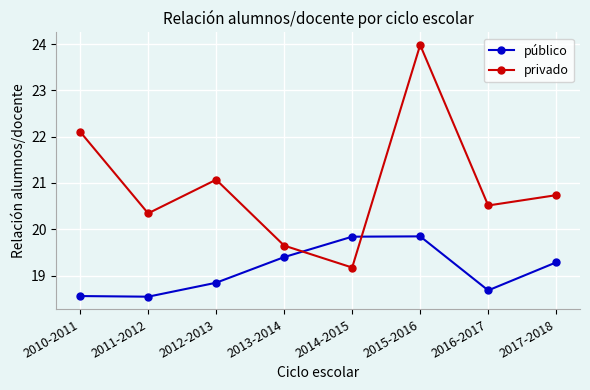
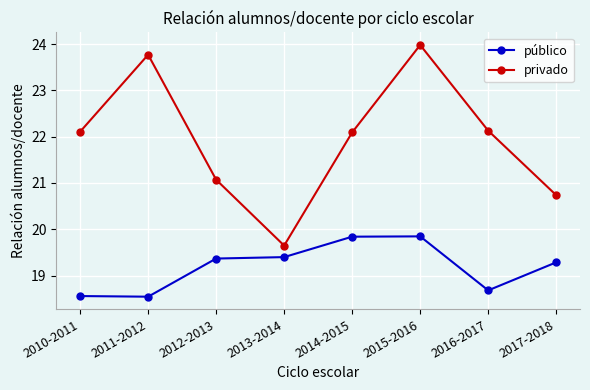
privado, 2011-2012: 20.3 -> 23.8
público, 2012-2013: 18.8 -> 19.4
privado, 2014-2015: 19.2 -> 22.1
privado, 2016-2017: 20.5 -> 22.1
